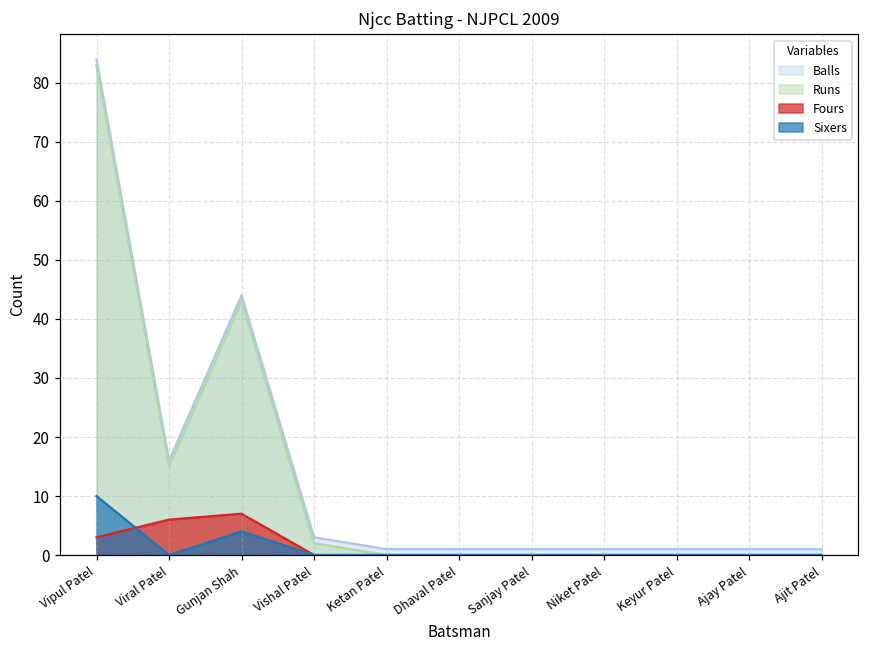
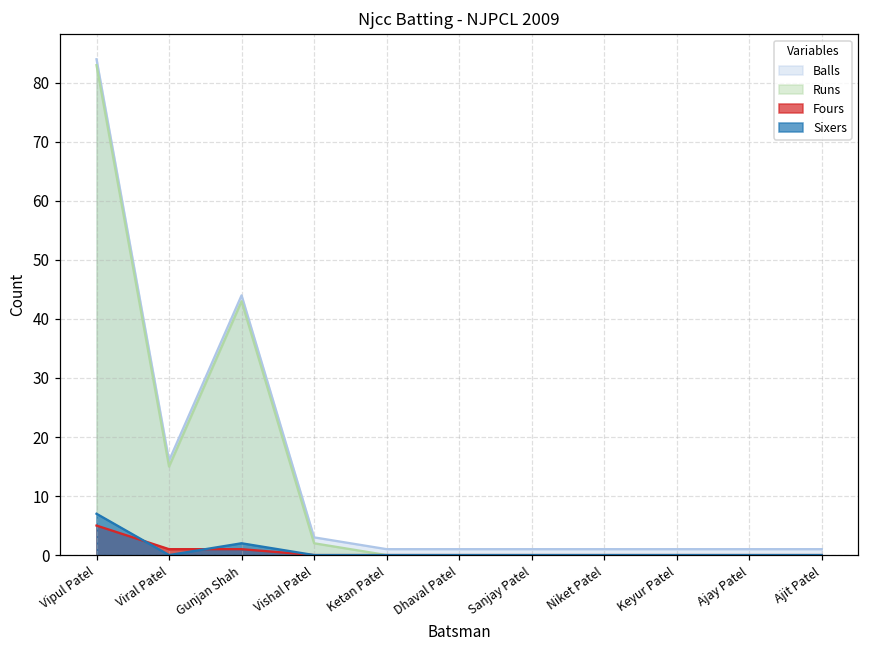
Fours, Vipul Patel: 3 -> 5
Sixers, Vipul Patel: 10 -> 7
Fours, Viral Patel: 6 -> 1
Fours, Gunjan Shah: 7 -> 1
Sixers, Gunjan Shah: 4 -> 2
